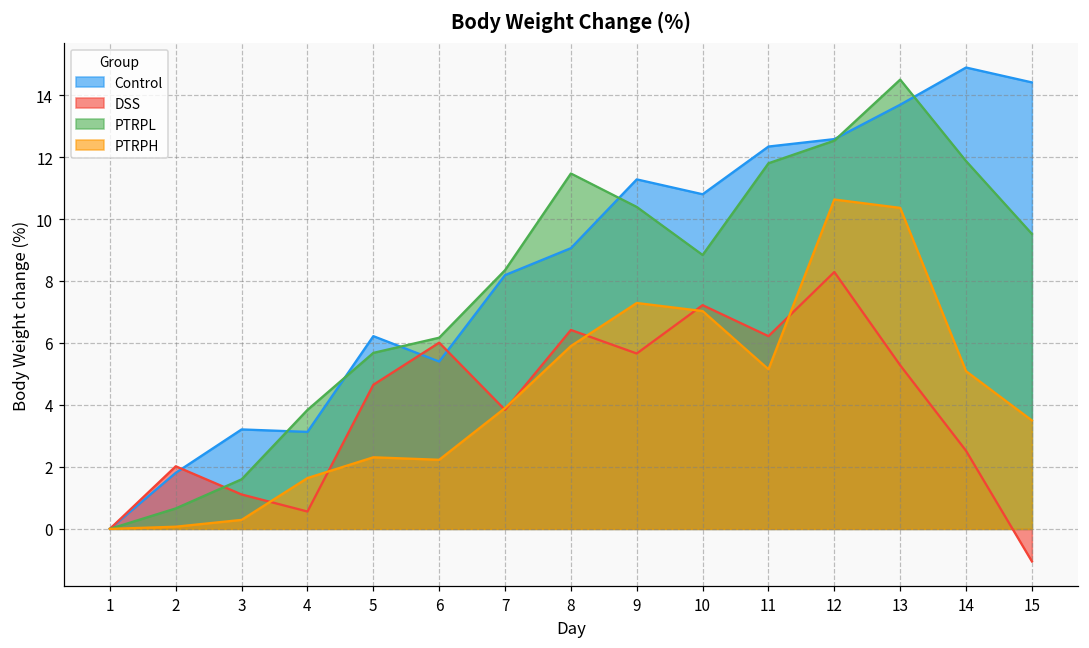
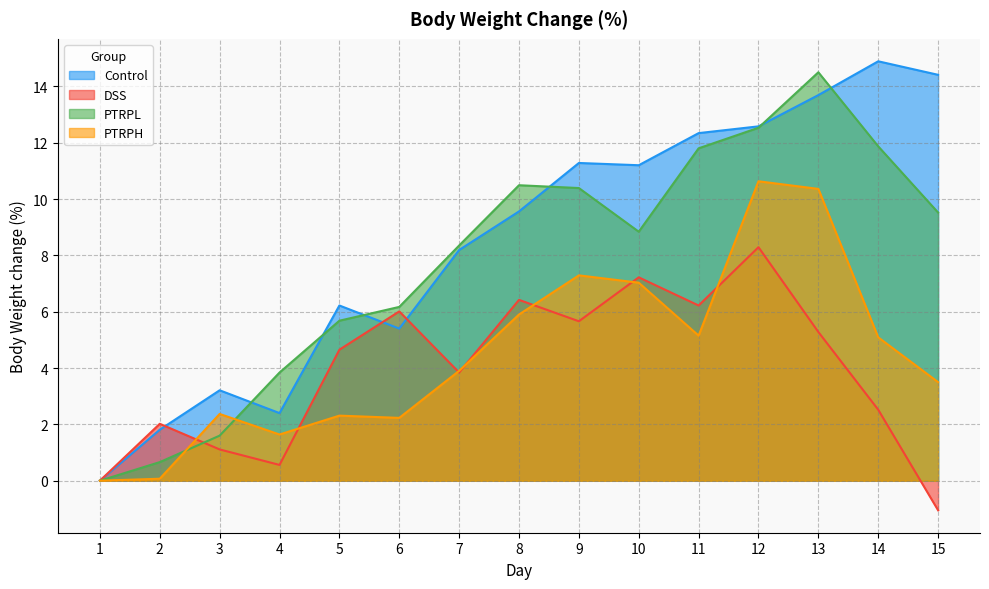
PTRPH, 3: 0.3 -> 2.4
Control, 4: 3.1 -> 2.4
Control, 8: 9.1 -> 9.6
PTRPL, 8: 11.5 -> 10.5
Control, 10: 10.8 -> 11.2
